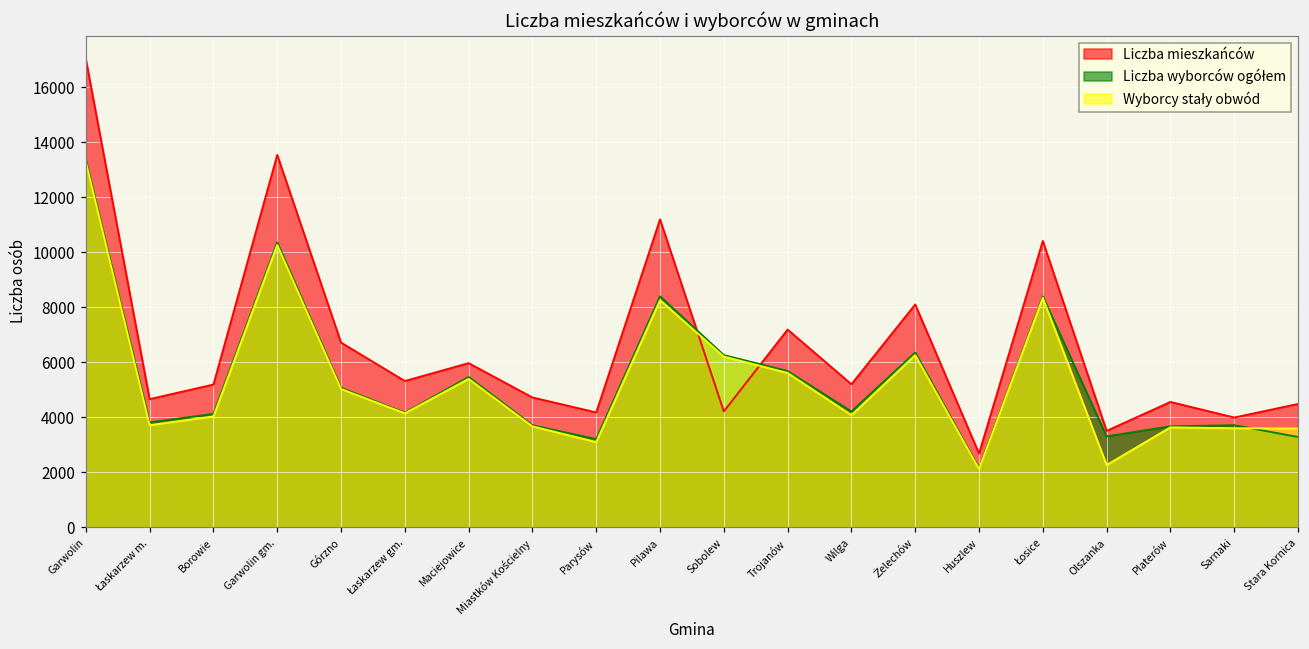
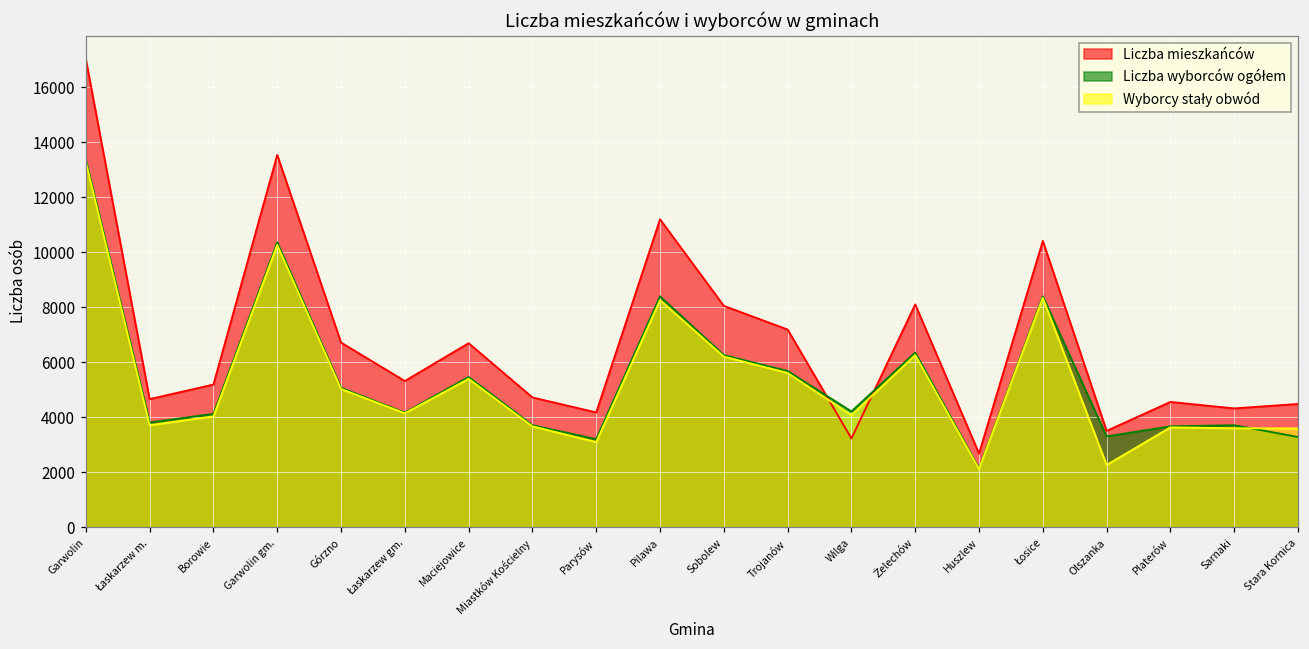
Liczba mieszkańców, Maciejowice: 6000 -> 6700
Liczba mieszkańców, Sobolew: 4200 -> 8100
Liczba mieszkańców, Wilga: 5200 -> 3200
Liczba mieszkańców, Sarnaki: 4000 -> 4300
